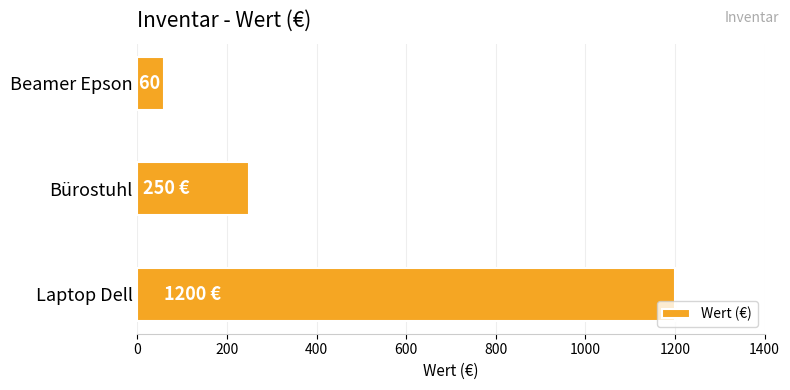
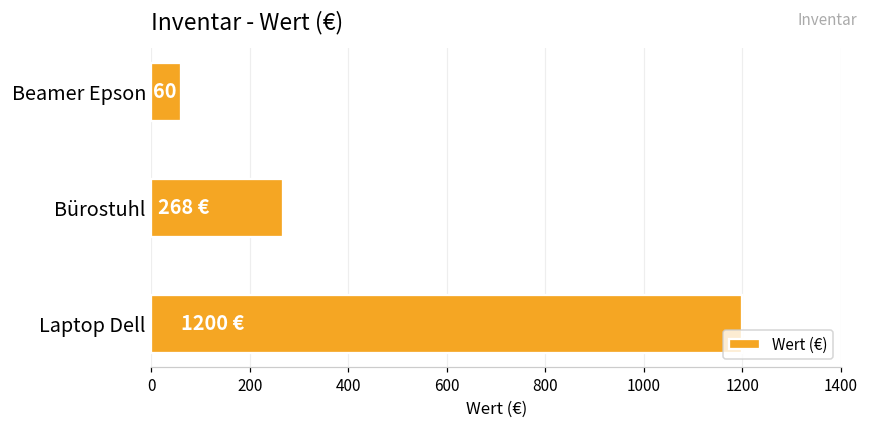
Bürostuhl: 250 -> 268
